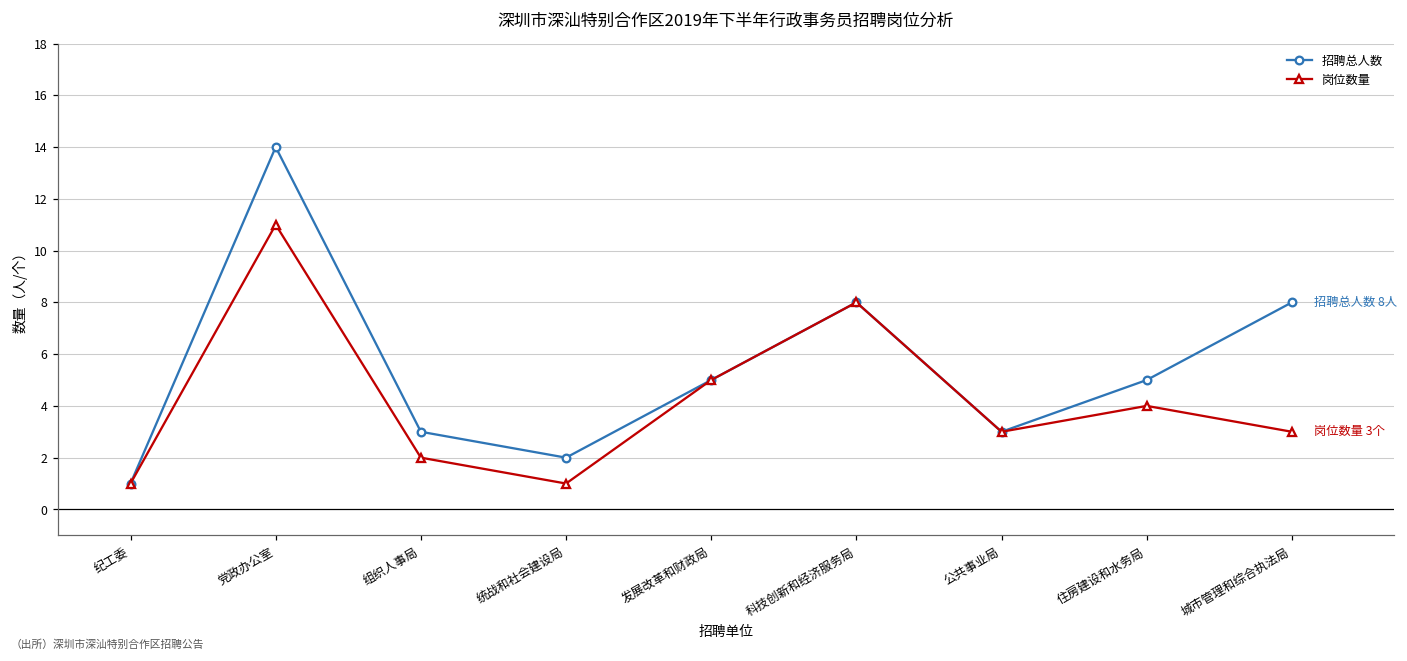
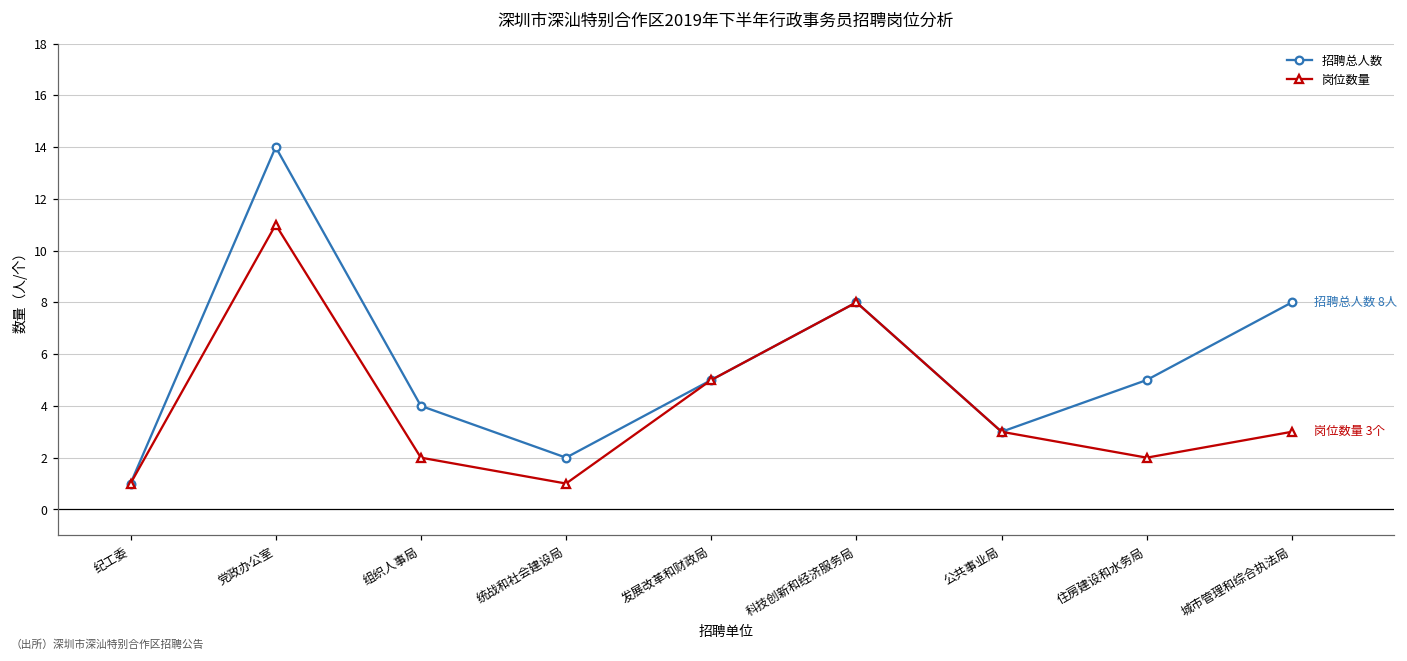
招聘总人数, 组织人事局: 3 -> 4
岗位数量, 住房建设和水务局: 4 -> 2
